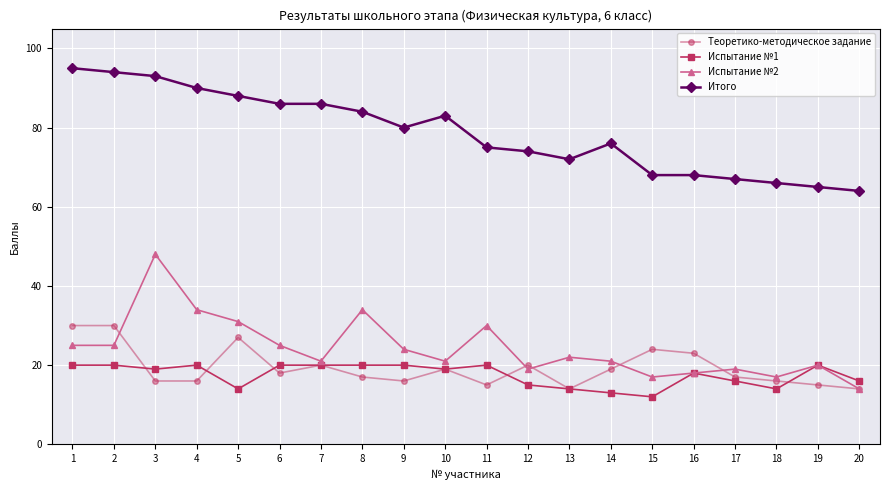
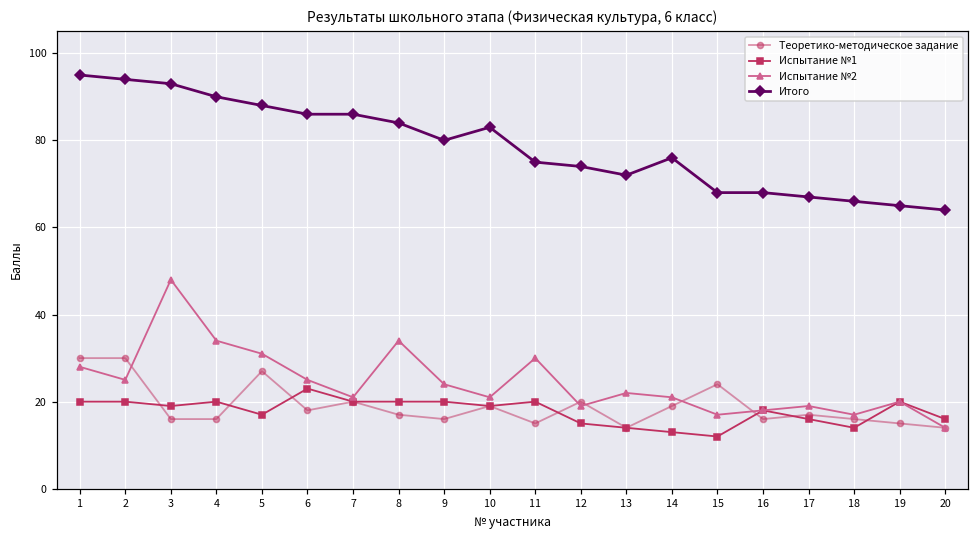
Испытание №2, 1: 25 -> 28
Испытание №1, 5: 14 -> 17
Испытание №1, 6: 20 -> 23
Теоретико-методическое задание, 16: 23 -> 16
